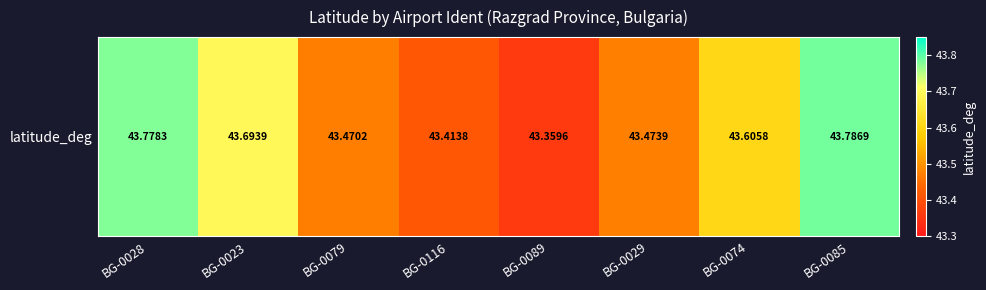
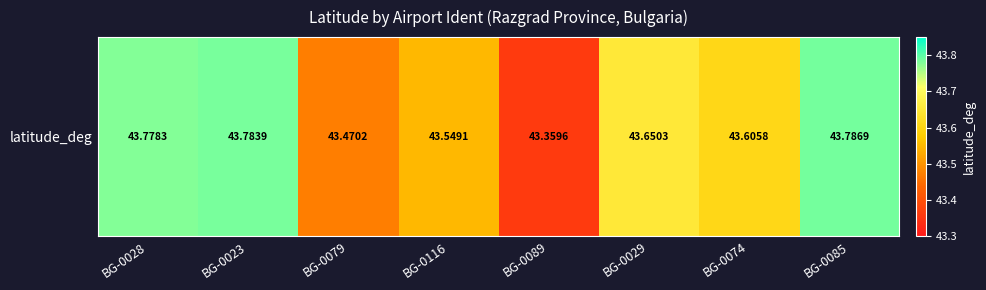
latitude_deg, BG-0023: 43.6939 -> 43.7839
latitude_deg, BG-0116: 43.4138 -> 43.5491
latitude_deg, BG-0029: 43.4739 -> 43.6503
